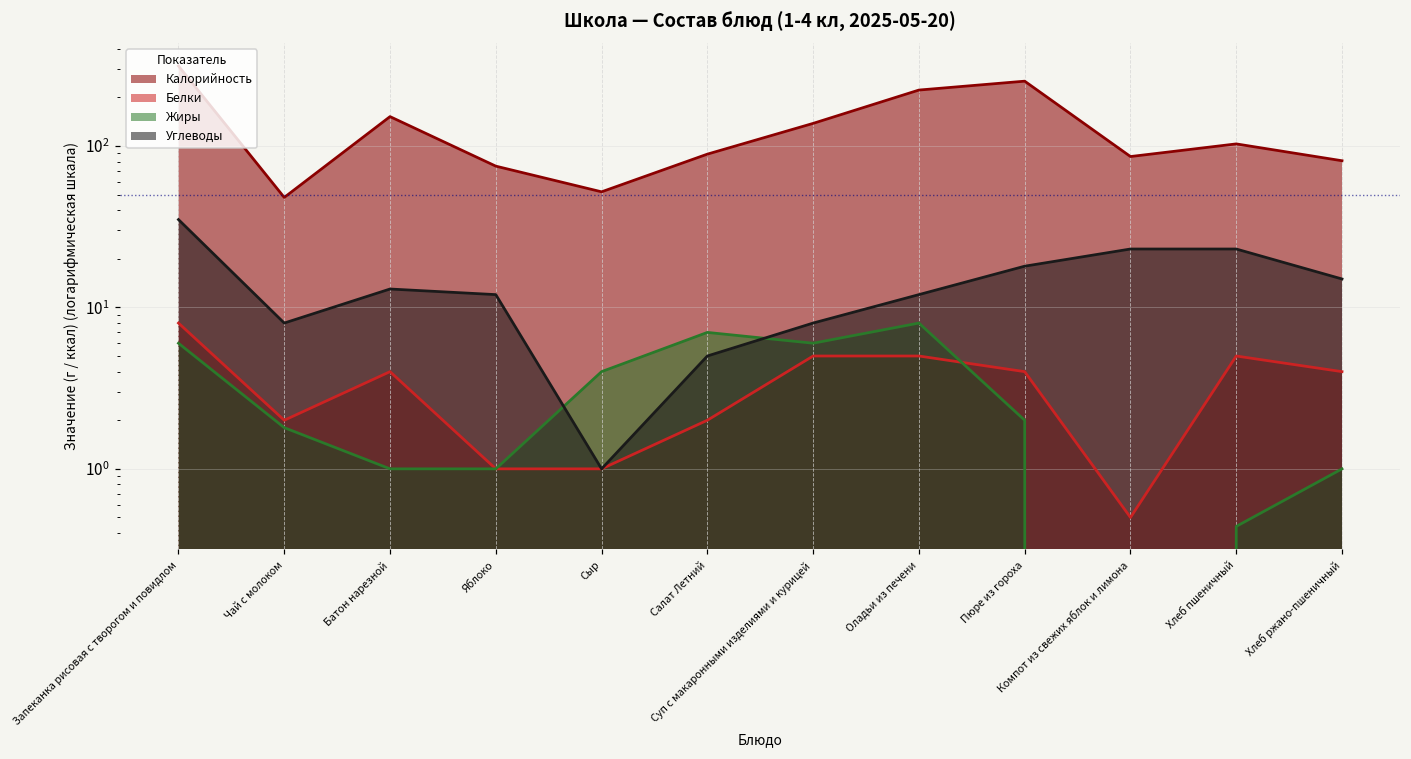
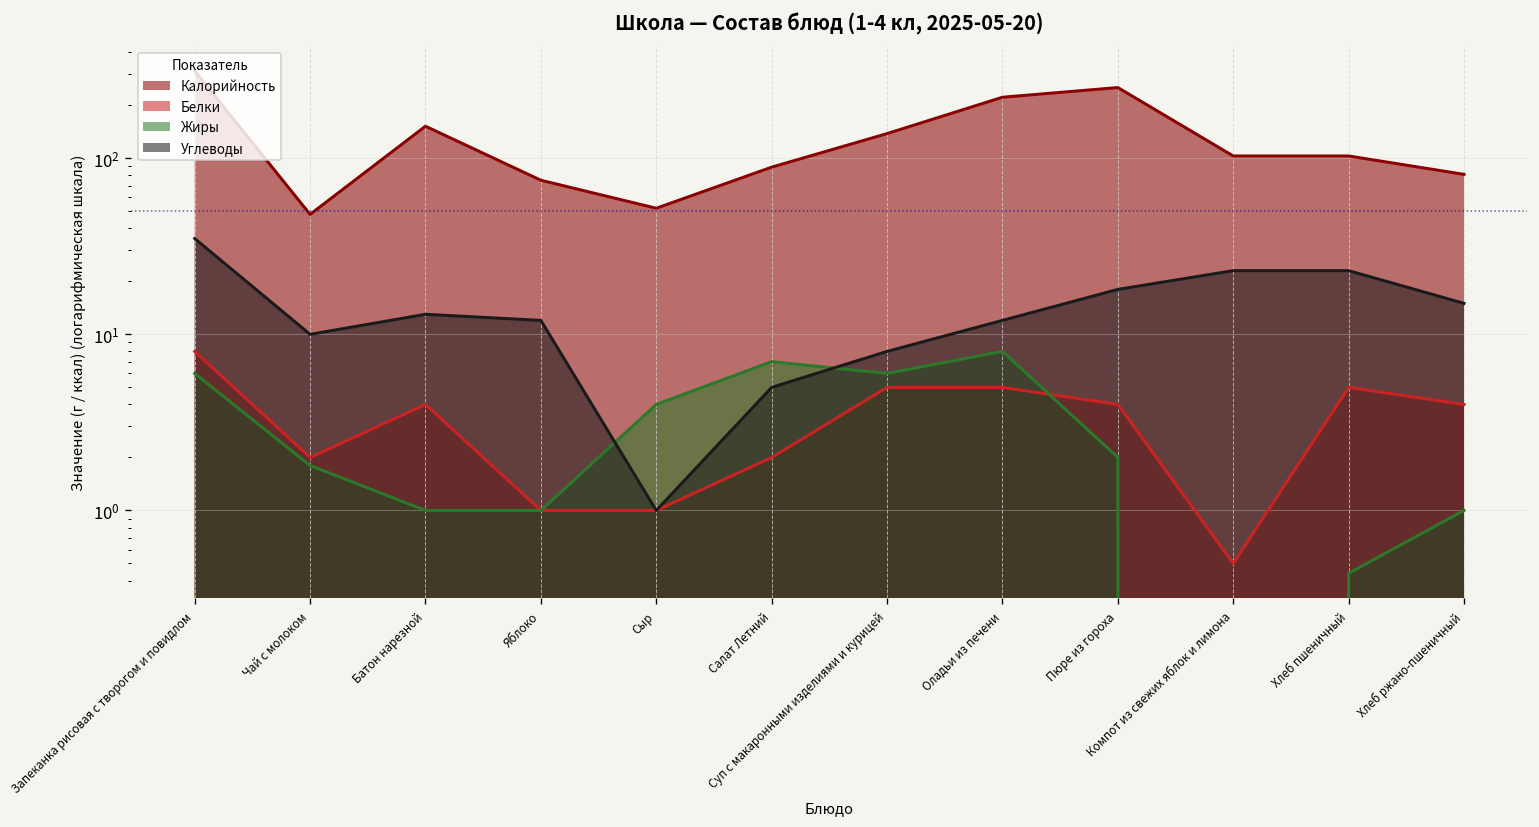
Углеводы, Чай с молоком: 8 -> 10
Калорийность, Компот из свежих яблок и лимона: 90 -> 100
